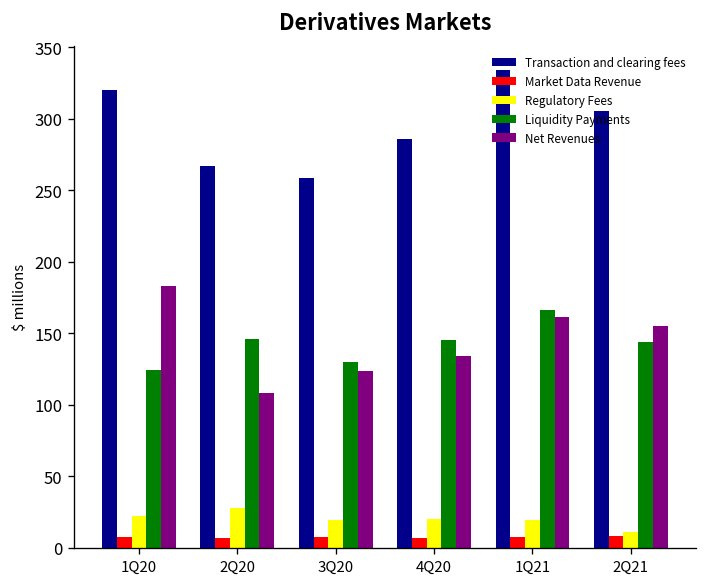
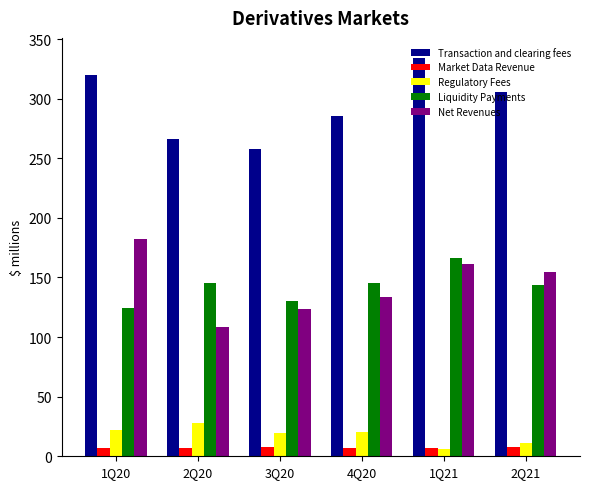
Regulatory Fees, 1Q21: 19 -> 6
